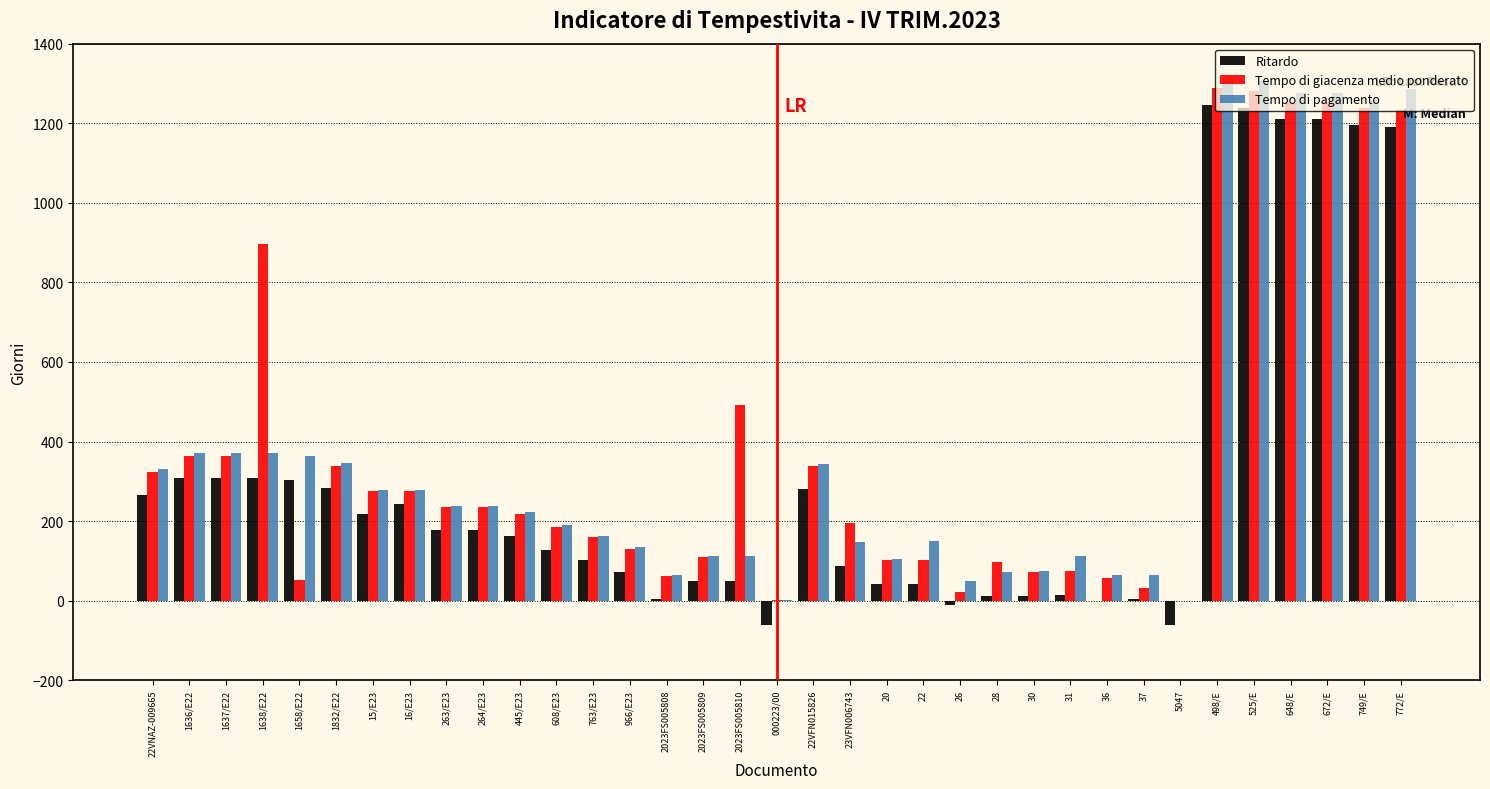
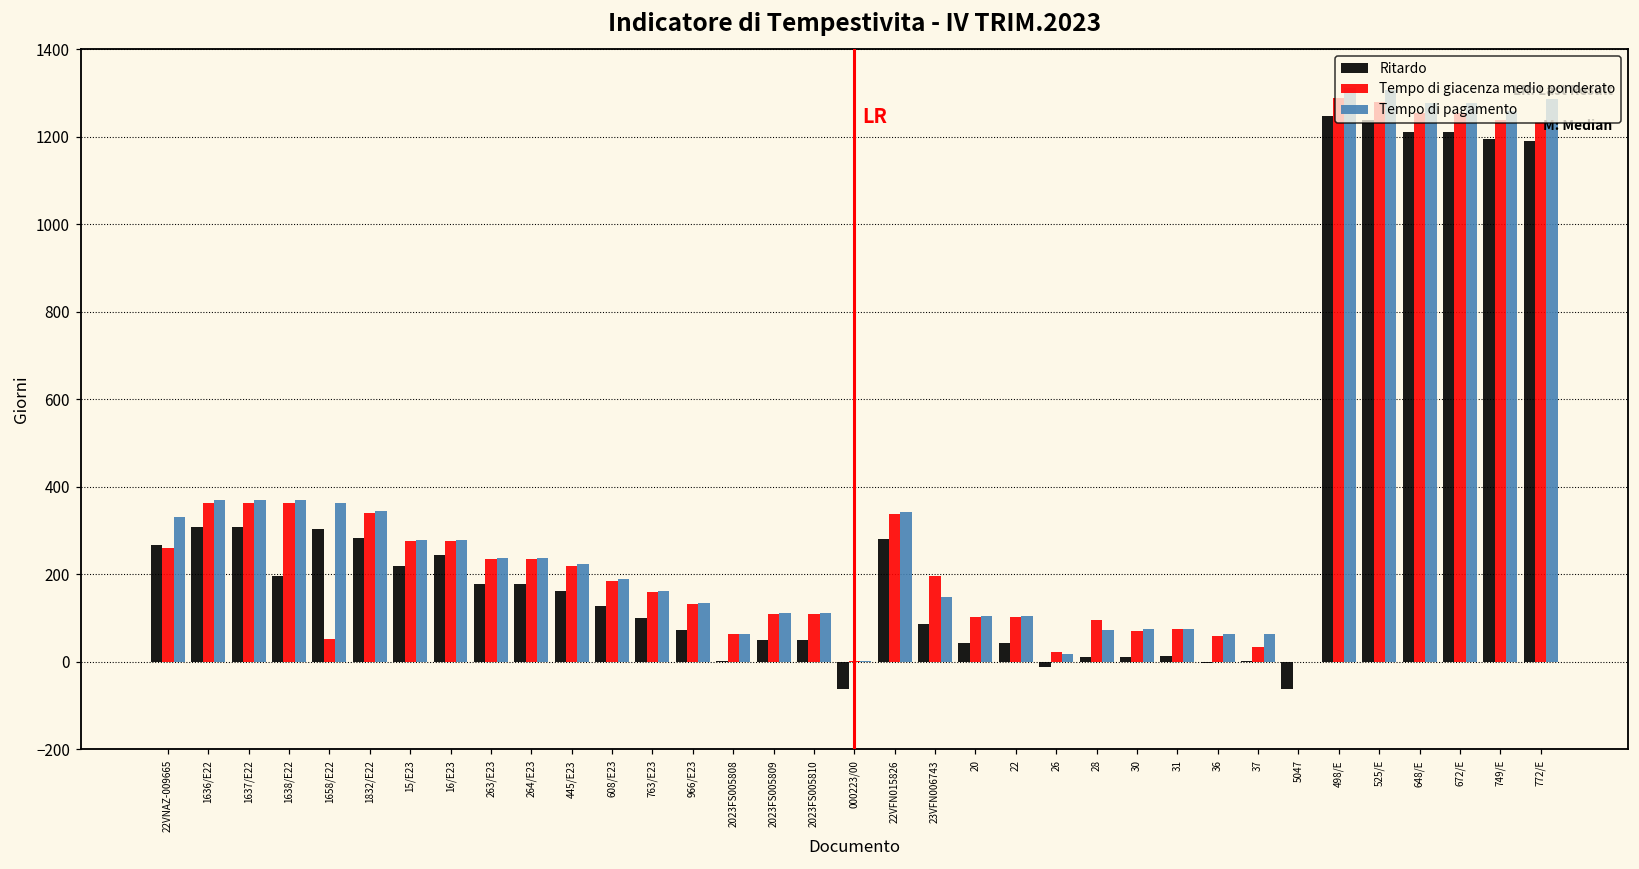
Tempo di giacenza medio ponderato, 22VNAZ-009665: 320 -> 260
Ritardo, 1638/E22: 310 -> 200
Tempo di giacenza medio ponderato, 1638/E22: 900 -> 360
Tempo di giacenza medio ponderato, 2023FS005810: 490 -> 110
Tempo di pagamento, 22: 150 -> 110
Tempo di pagamento, 26: 50 -> 20
Tempo di pagamento, 31: 110 -> 80
